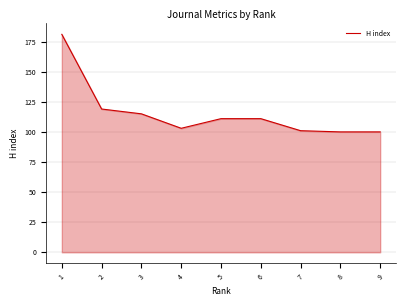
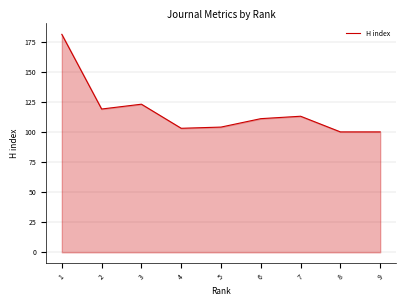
3: 115 -> 123
5: 111 -> 104
7: 101 -> 113
